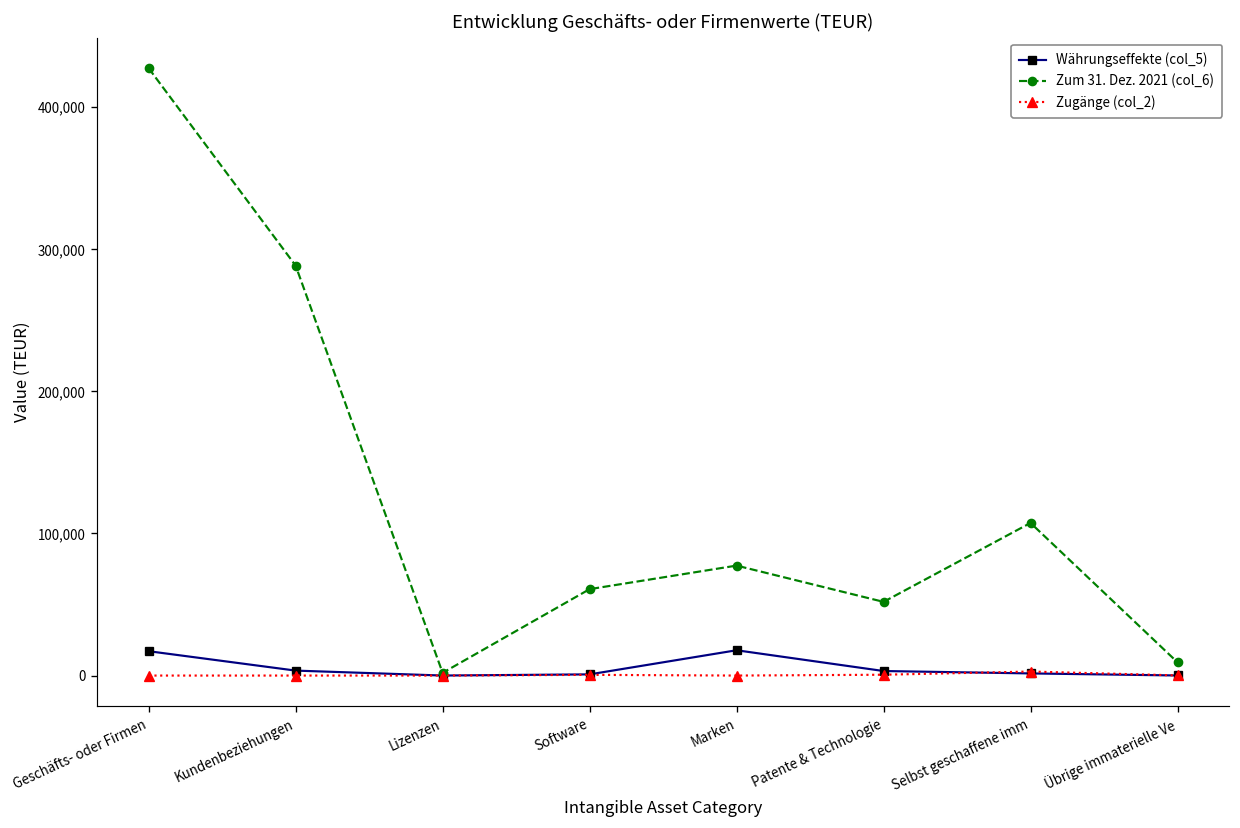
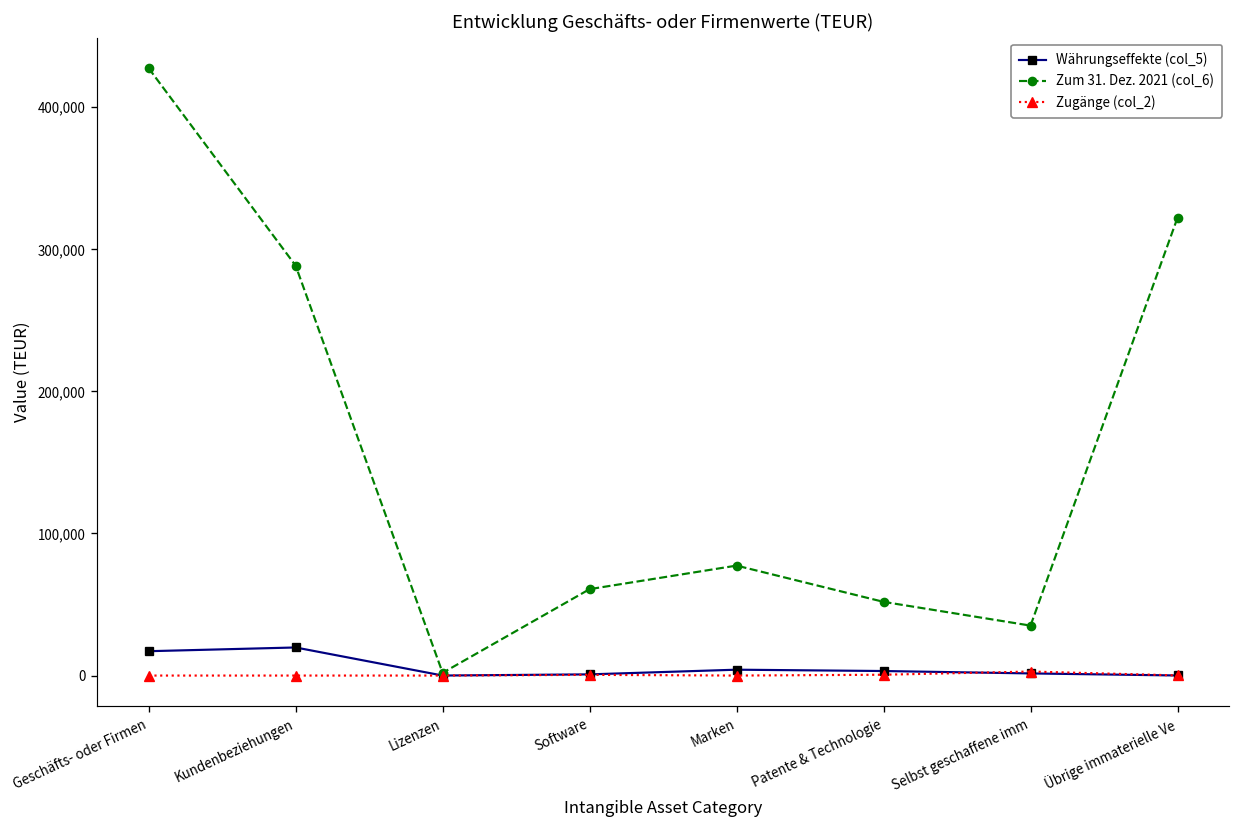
Währungseffekte (col_5), Kundenbeziehungen: 3,000 -> 20,000
Währungseffekte (col_5), Marken: 18,000 -> 4,000
Zum 31. Dez. 2021 (col_6), Selbst geschaffene imm: 107,000 -> 35,000
Zum 31. Dez. 2021 (col_6), Übrige immaterielle Ve: 9,000 -> 322,000
